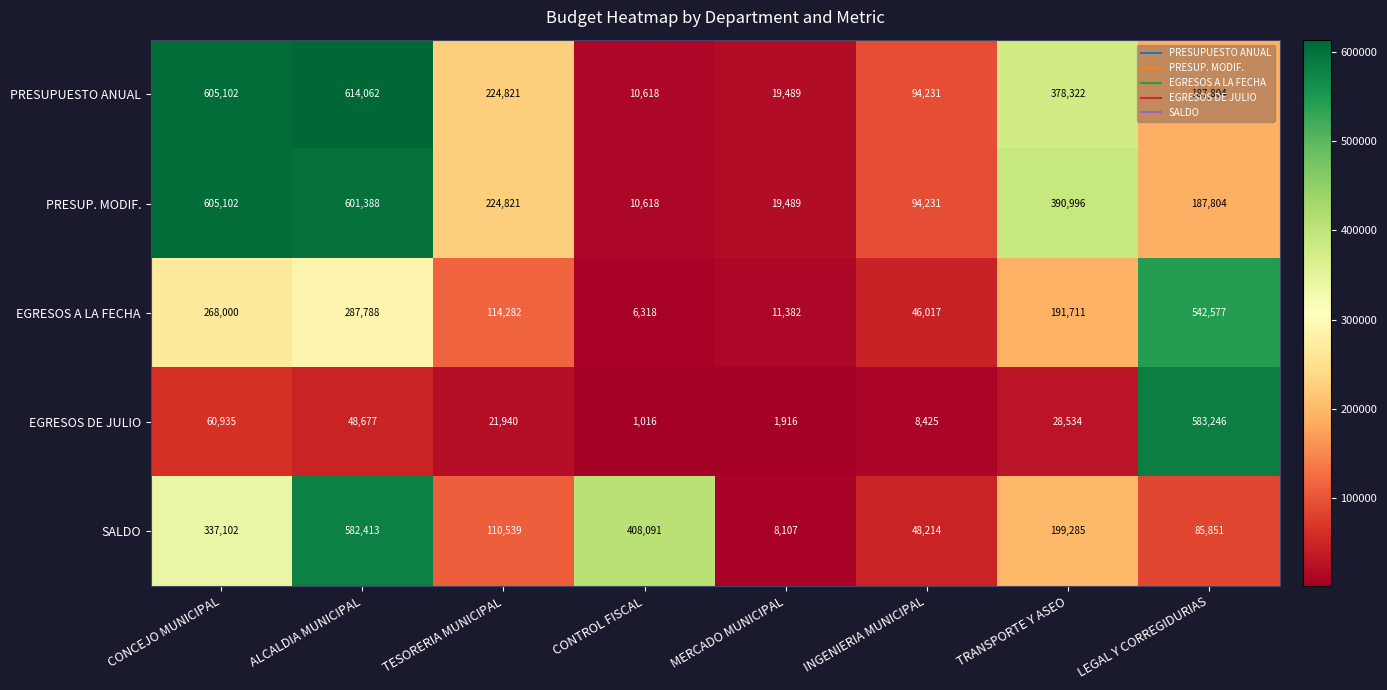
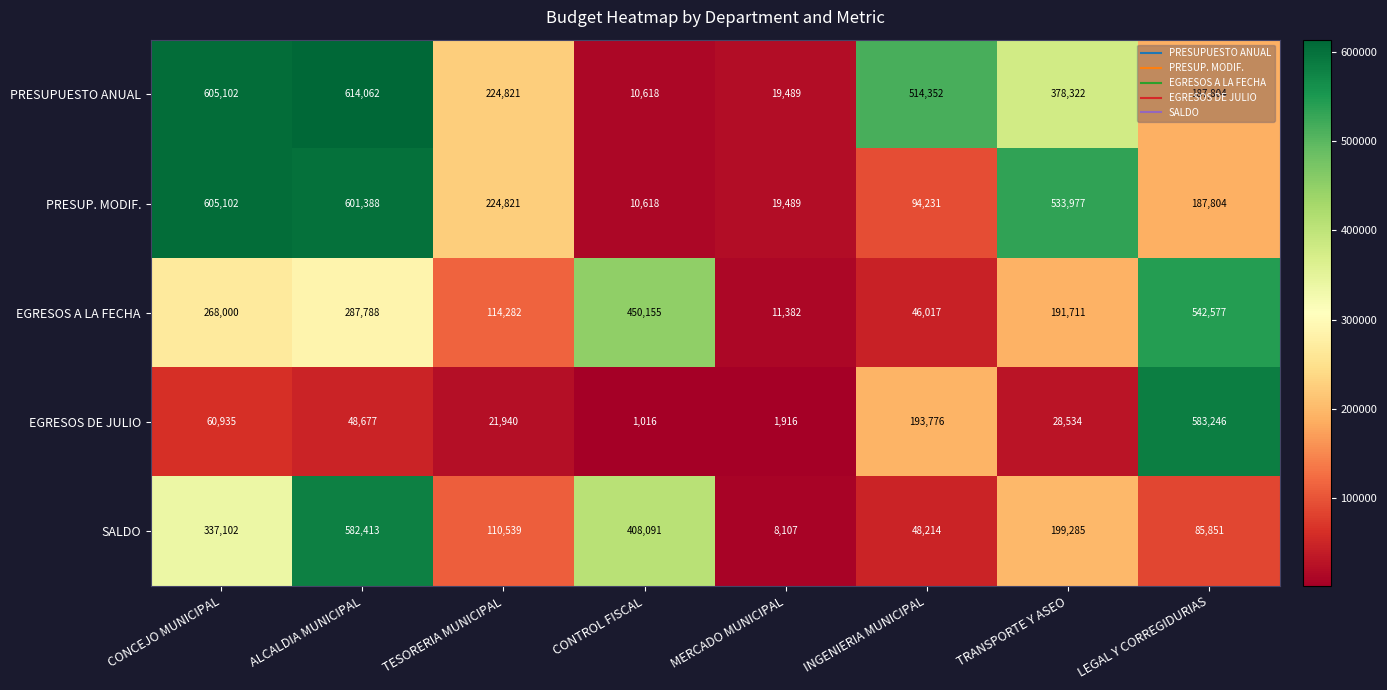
PRESUPUESTO ANUAL, INGENIERIA MUNICIPAL: 94,231 -> 514,352
PRESUP. MODIF., TRANSPORTE Y ASEO: 390,996 -> 533,977
EGRESOS A LA FECHA, CONTROL FISCAL: 6,318 -> 450,155
EGRESOS DE JULIO, INGENIERIA MUNICIPAL: 8,425 -> 193,776
